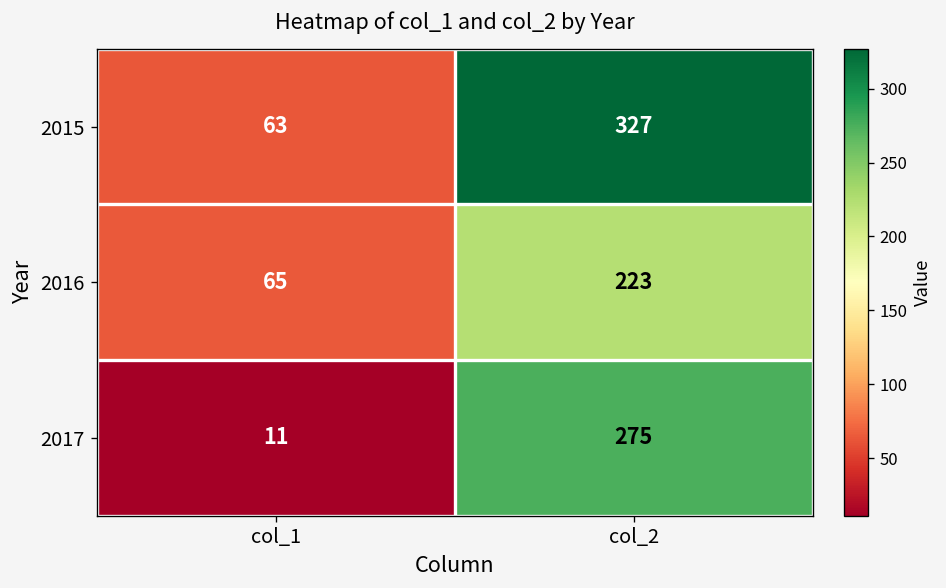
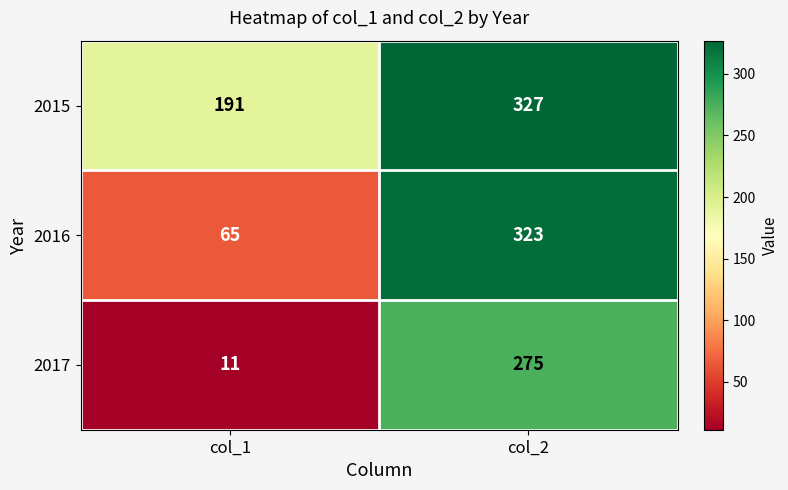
2015, col_1: 63 -> 191
2016, col_2: 223 -> 323
